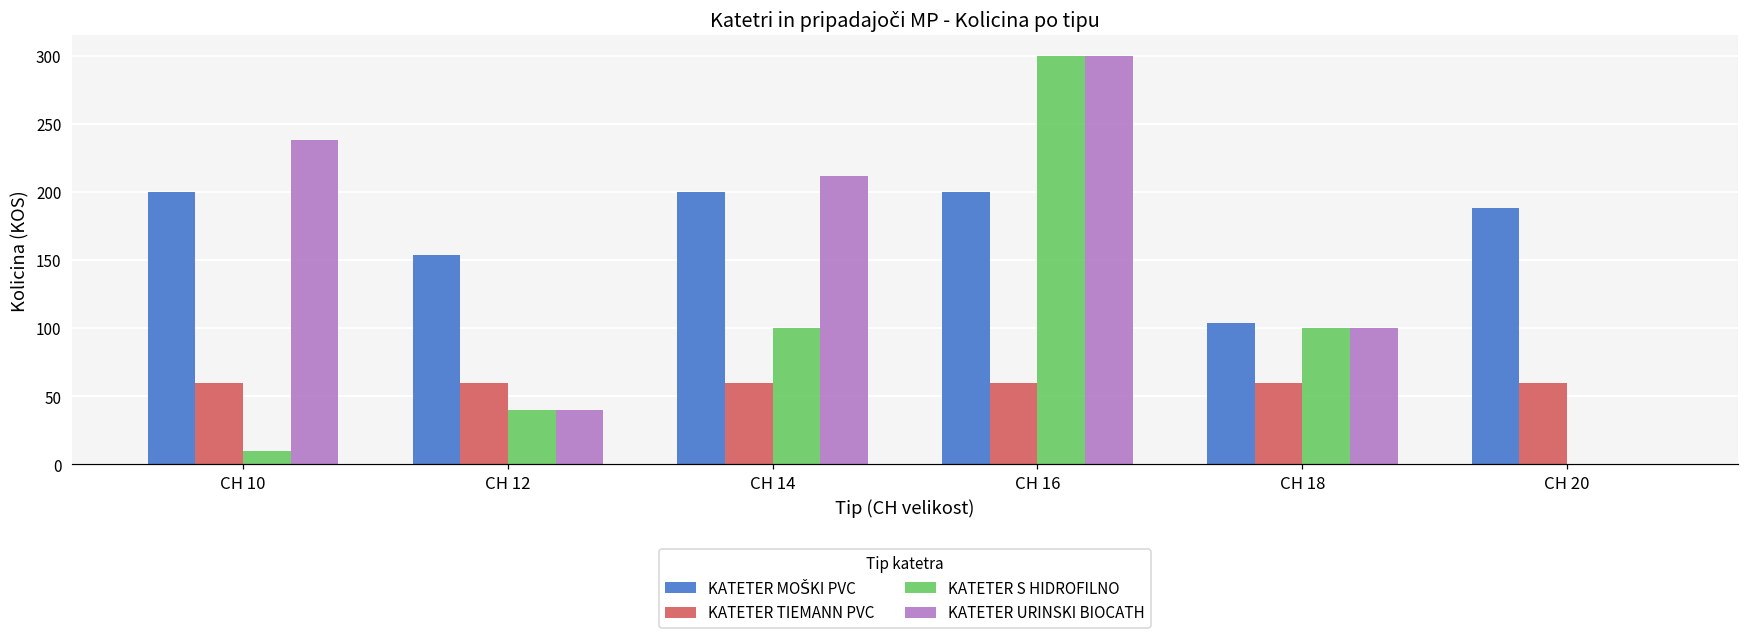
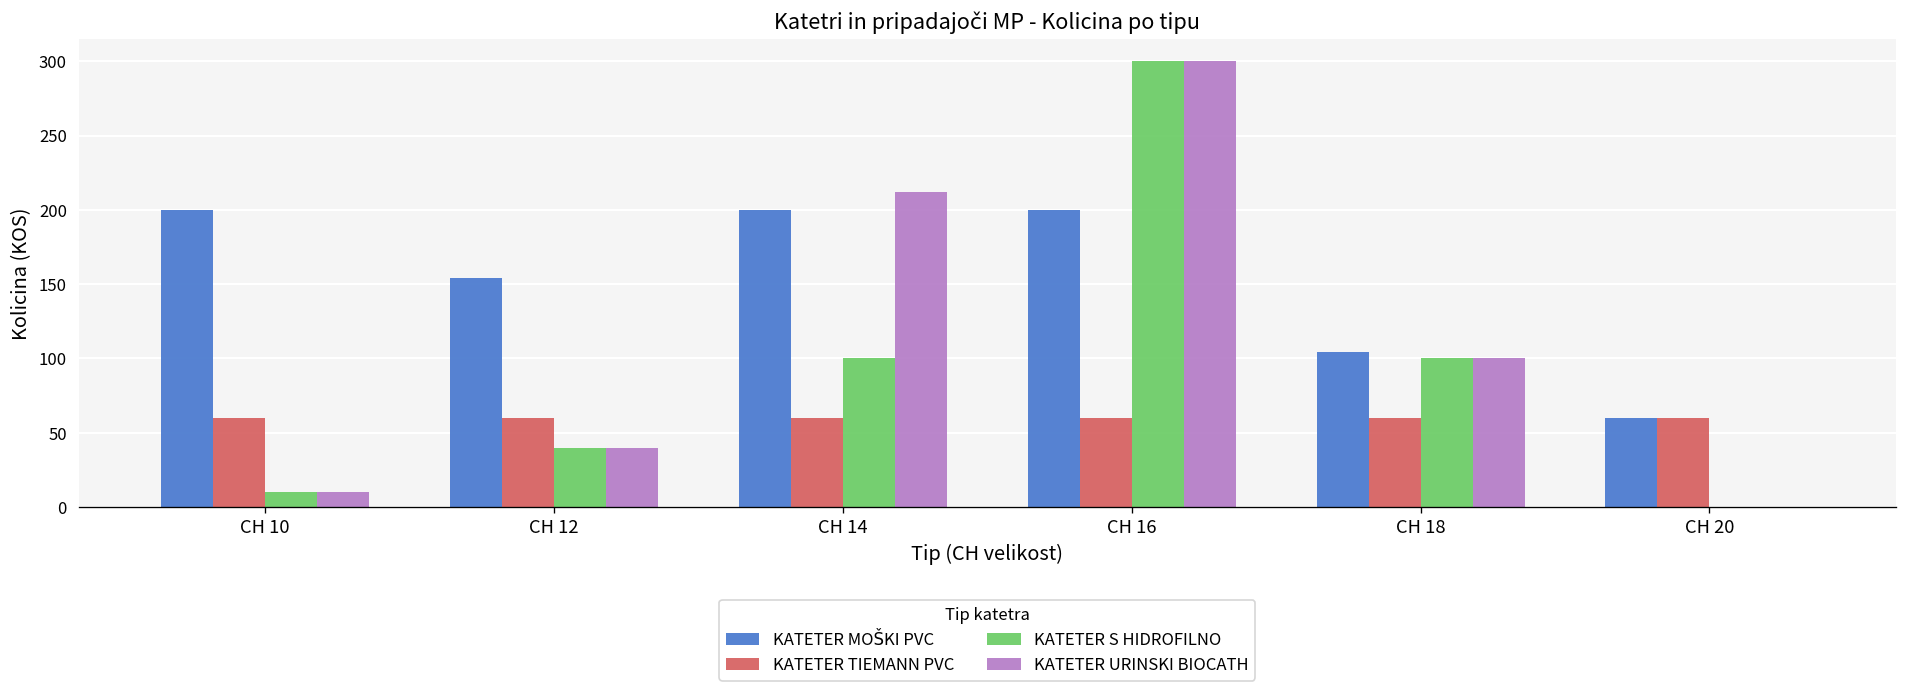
KATETER URINSKI BIOCATH, CH 10: 238 -> 10
KATETER MOŠKI PVC, CH 20: 188 -> 60
